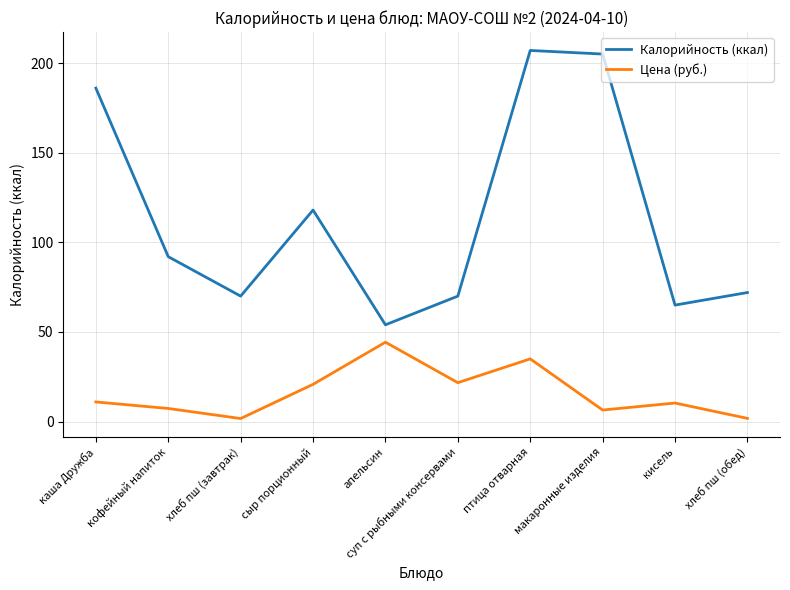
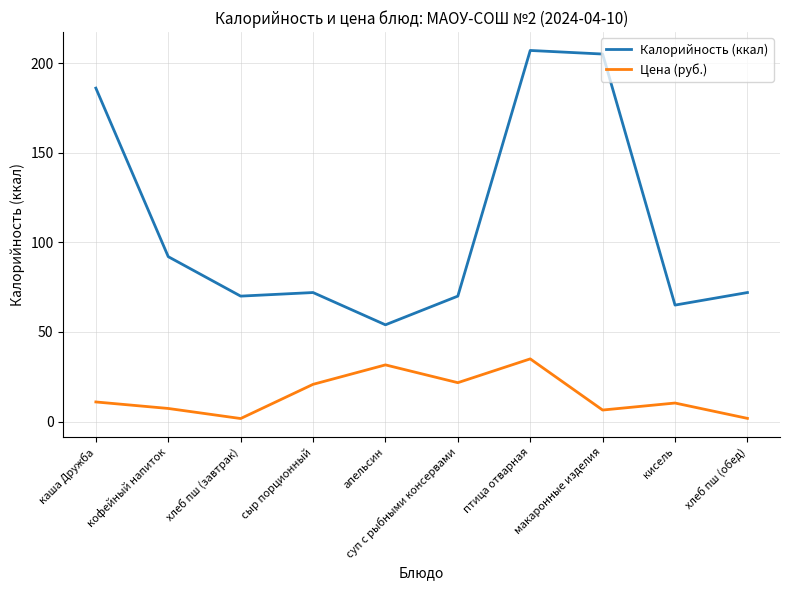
Калорийность (ккал), сыр порционный: 118 -> 72
Цена (руб.), апельсин: 44 -> 32
